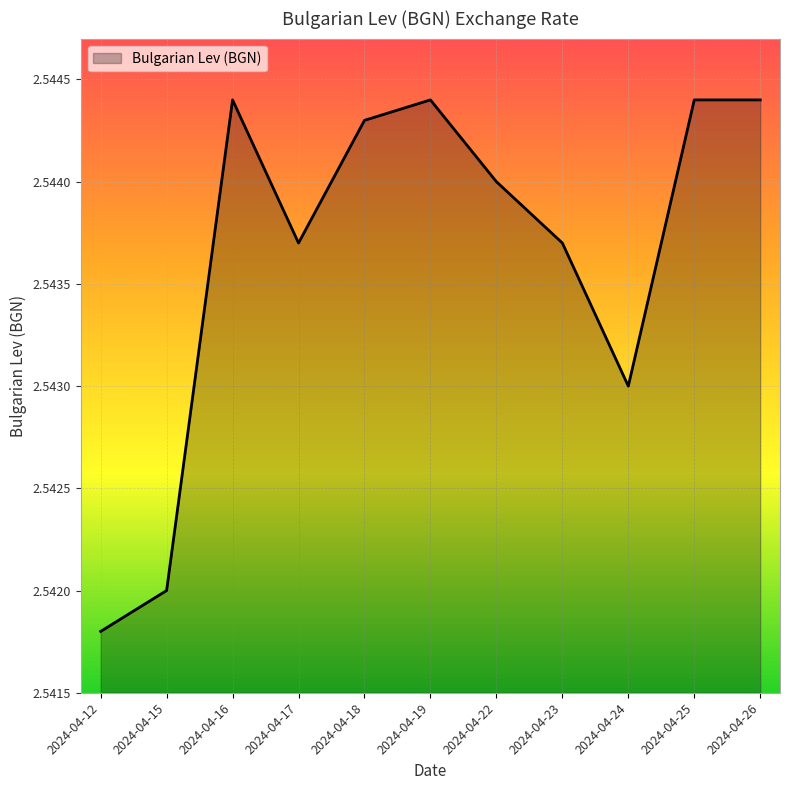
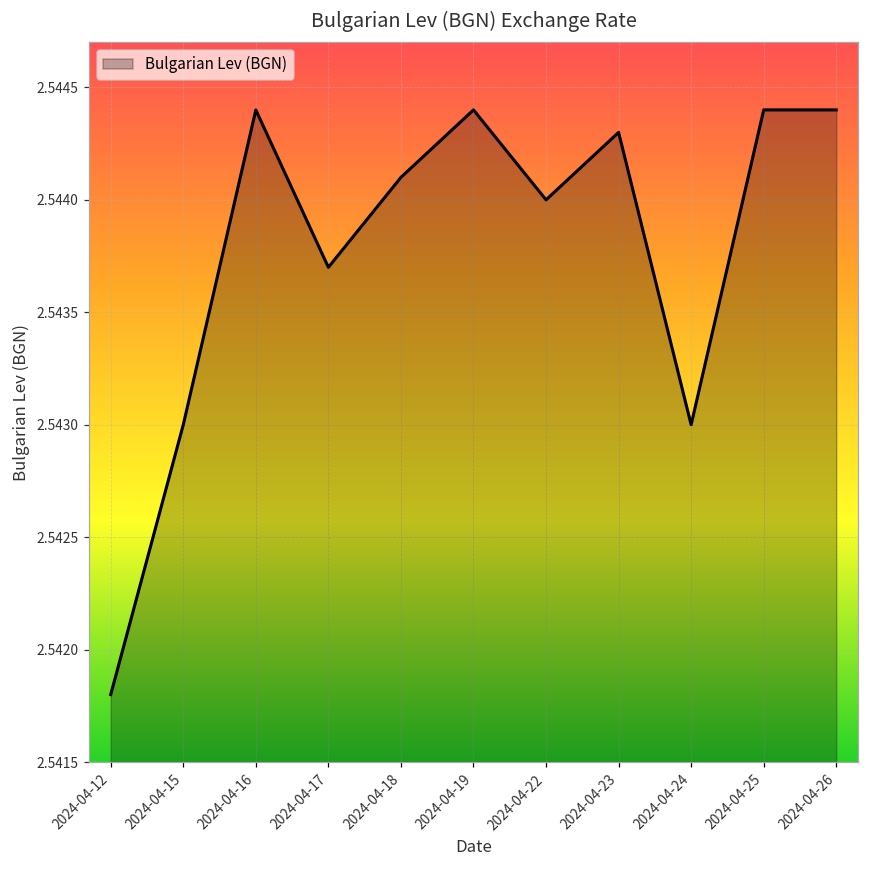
2024-04-15: 2.542 -> 2.543
2024-04-18: 2.5443 -> 2.5441
2024-04-23: 2.5437 -> 2.5443
